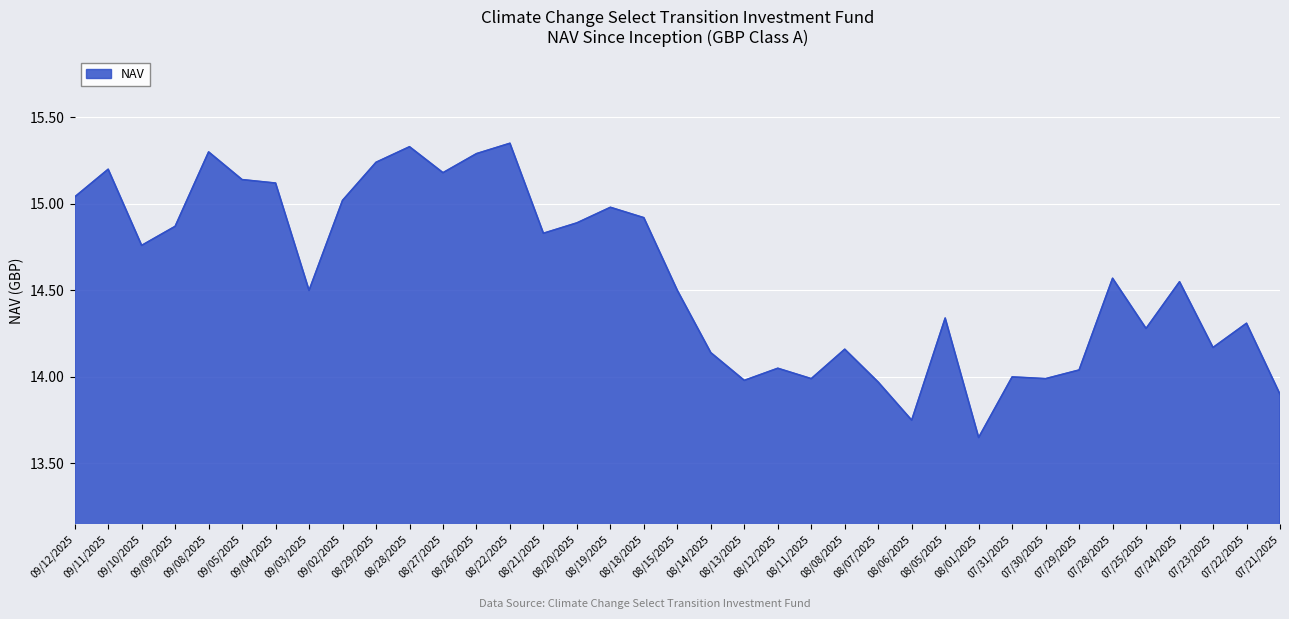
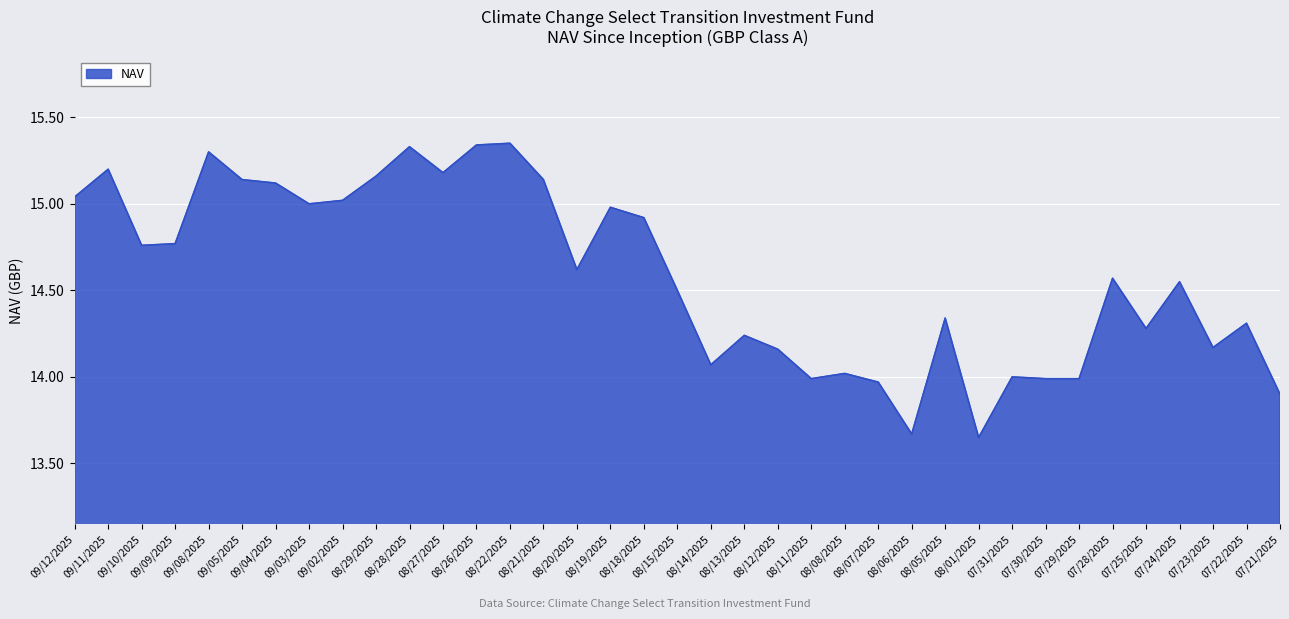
09/09/2025: 14.87 -> 14.77
09/03/2025: 14.5 -> 15.0
08/29/2025: 15.24 -> 15.16
08/26/2025: 15.29 -> 15.34
08/21/2025: 14.83 -> 15.14
08/20/2025: 14.89 -> 14.62
08/14/2025: 14.14 -> 14.07
08/13/2025: 13.98 -> 14.24
08/12/2025: 14.05 -> 14.16
08/08/2025: 14.16 -> 14.02
08/06/2025: 13.75 -> 13.67
07/29/2025: 14.04 -> 13.99
